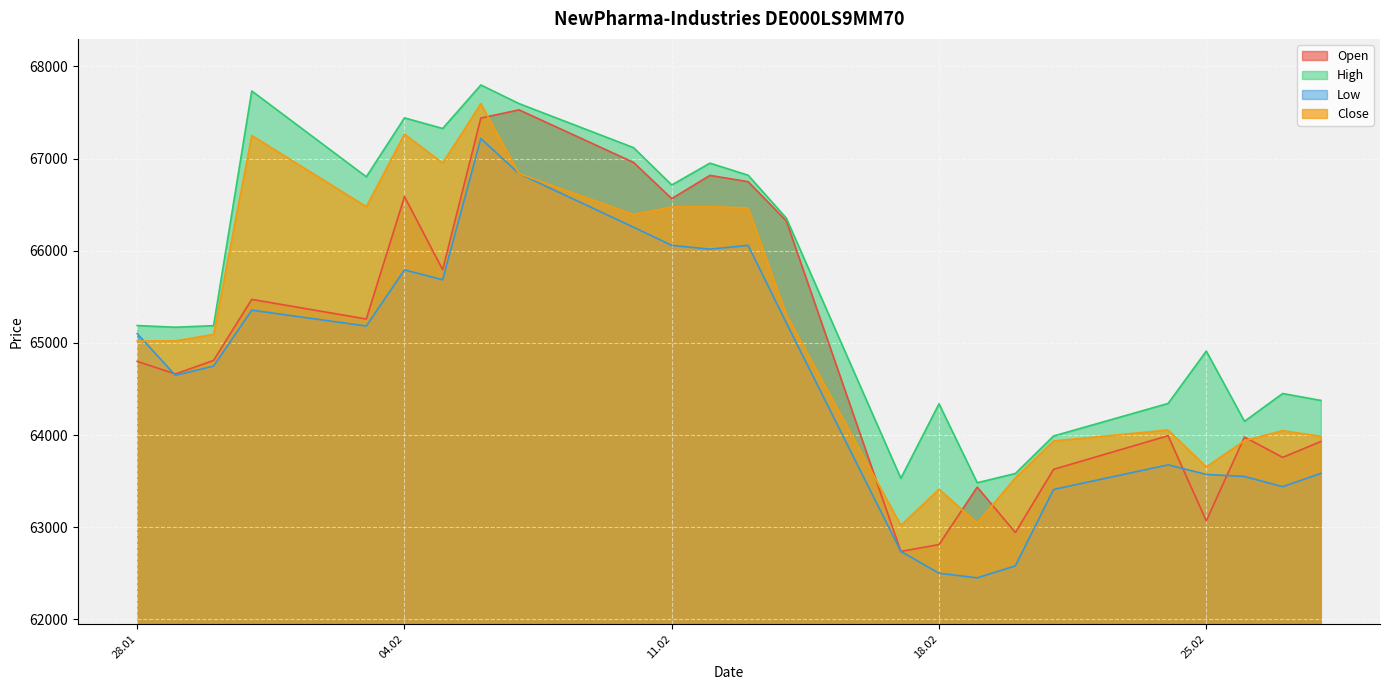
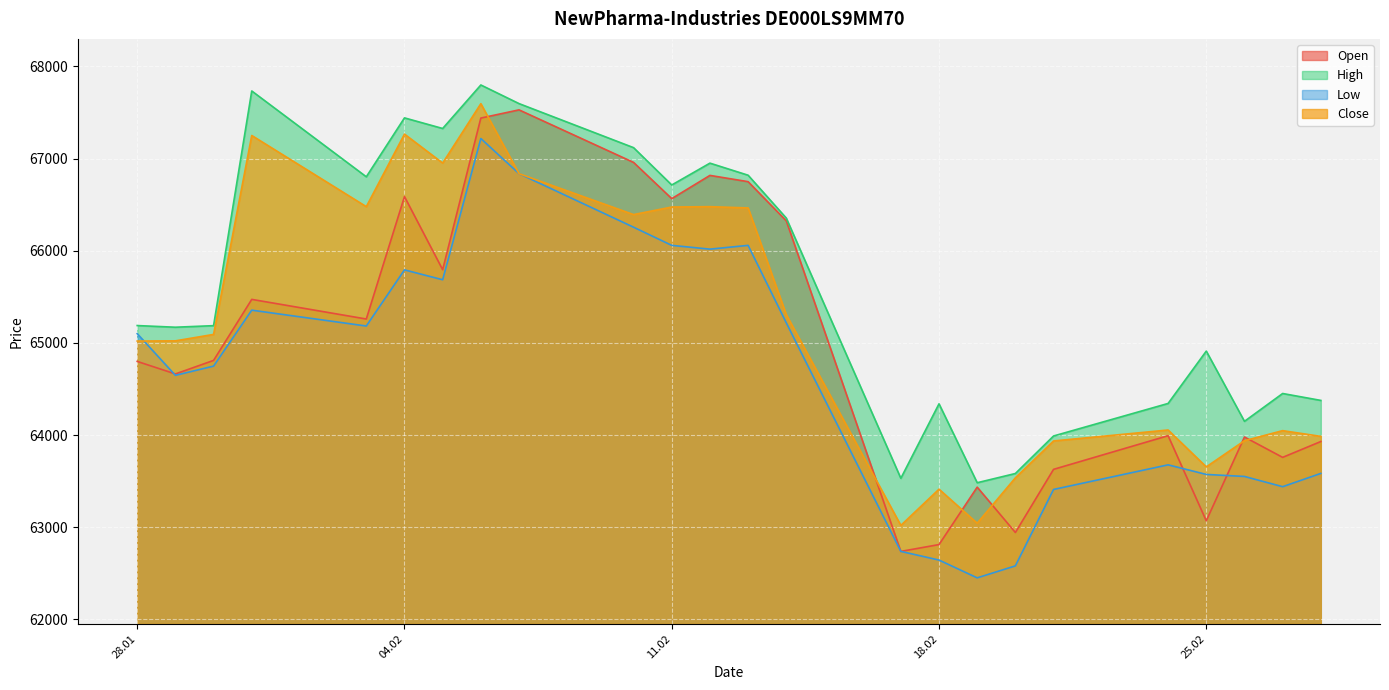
Low, 18.02: 62500 -> 62600
